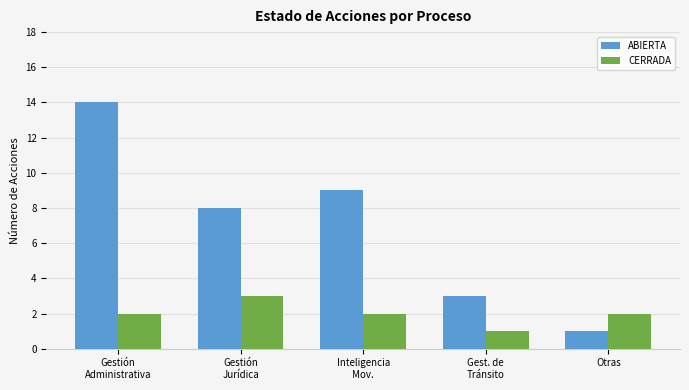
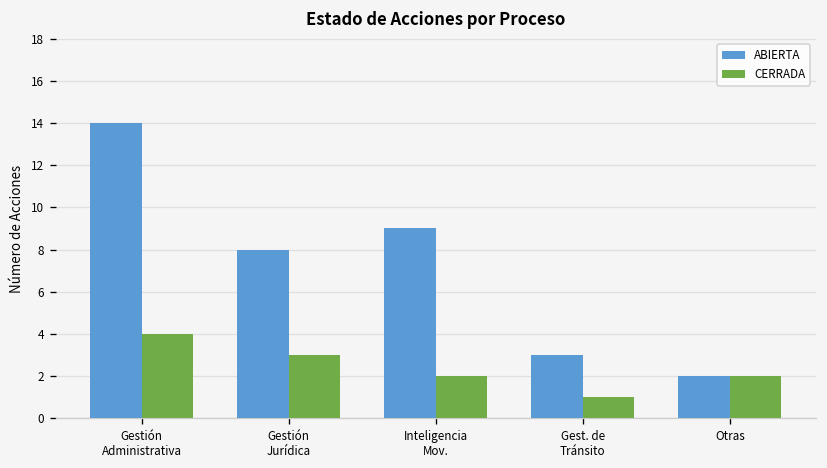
CERRADA, Gestión Administrativa: 2 -> 4
ABIERTA, Otras: 1 -> 2
